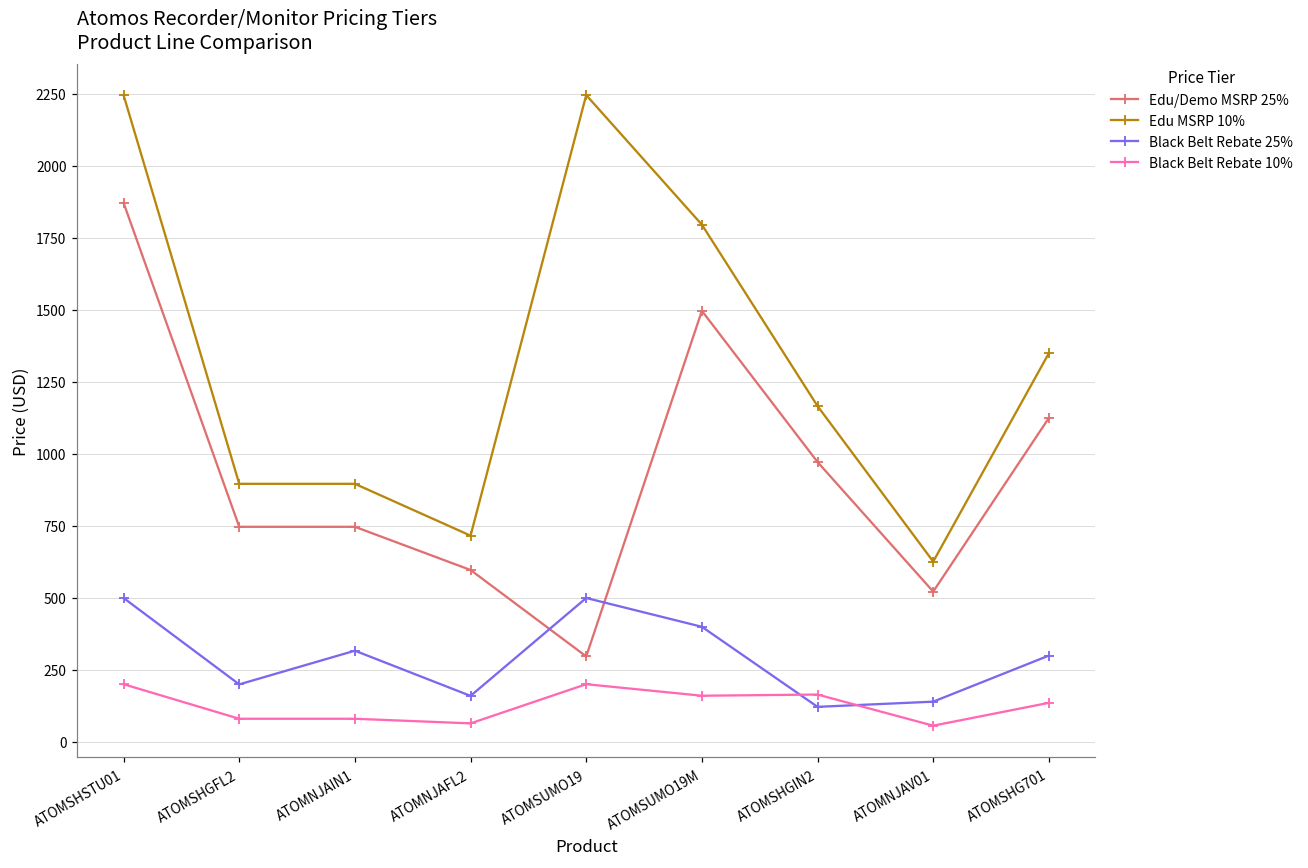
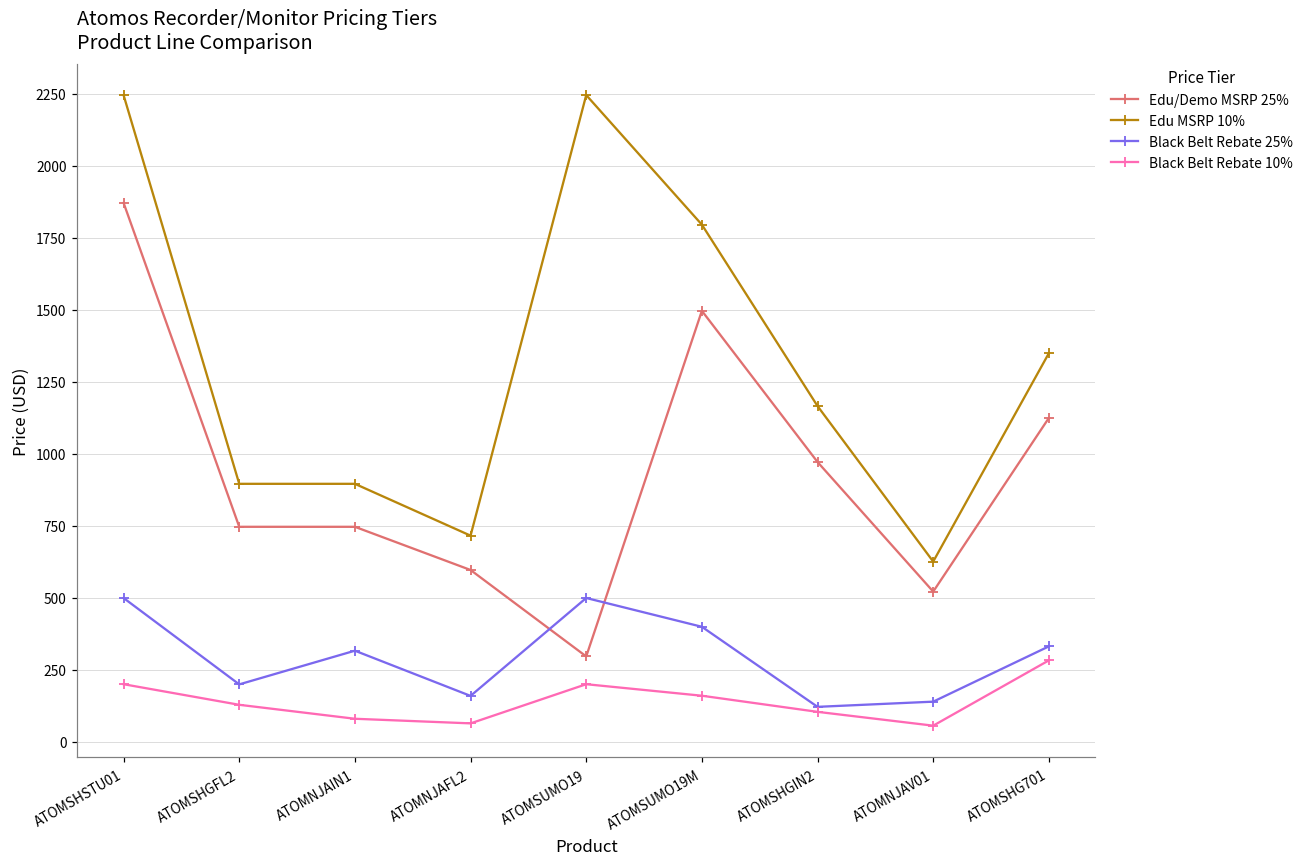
Black Belt Rebate 10%, ATOMSHGFL2: 80 -> 130
Black Belt Rebate 10%, ATOMSHGIN2: 160 -> 100
Black Belt Rebate 25%, ATOMSHG701: 300 -> 330
Black Belt Rebate 10%, ATOMSHG701: 130 -> 280
